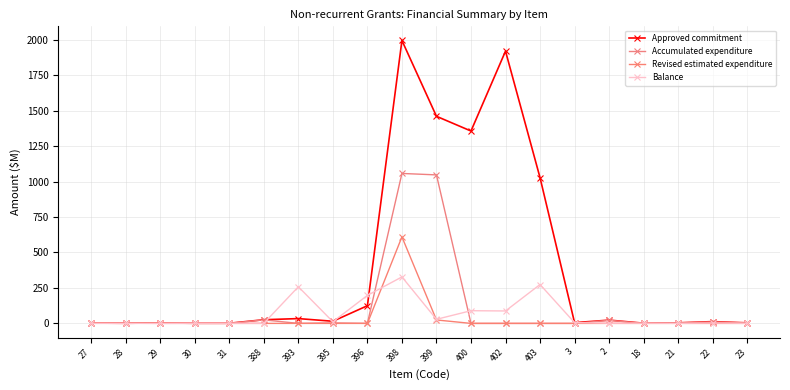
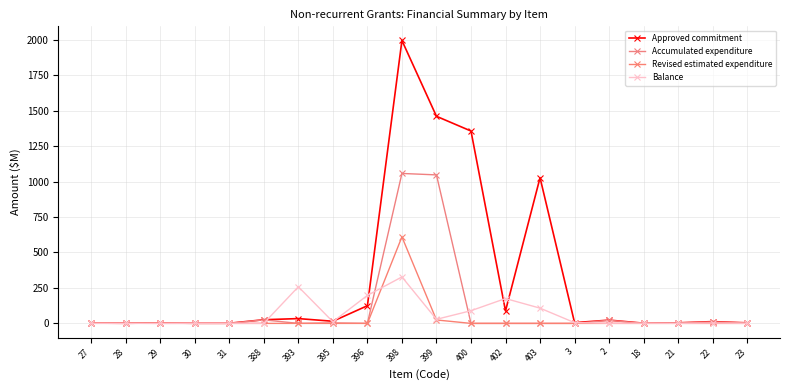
Approved commitment, 402: 1920 -> 90
Balance, 402: 90 -> 180
Balance, 403: 270 -> 110
